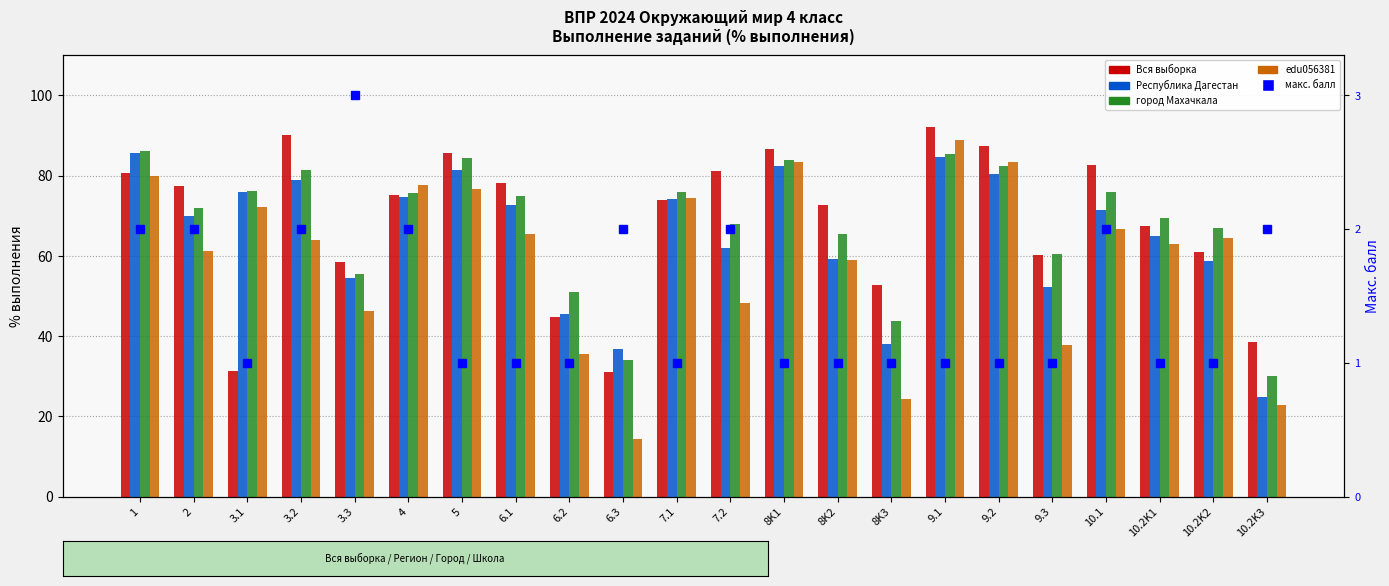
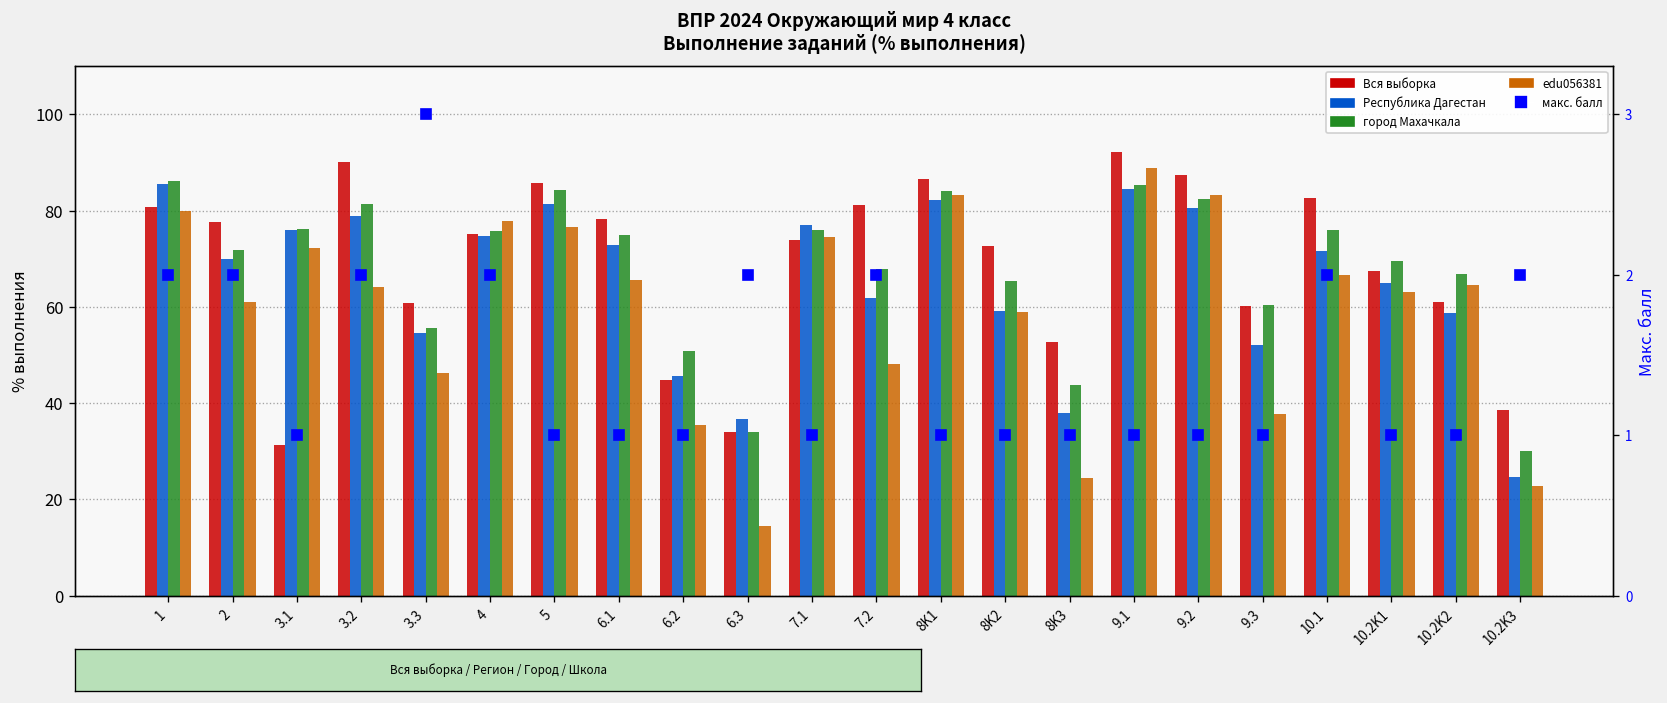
Вся выборка, 3.3: 58 -> 61
Вся выборка, 6.3: 31 -> 34
Республика Дагестан, 7.1: 74 -> 77
